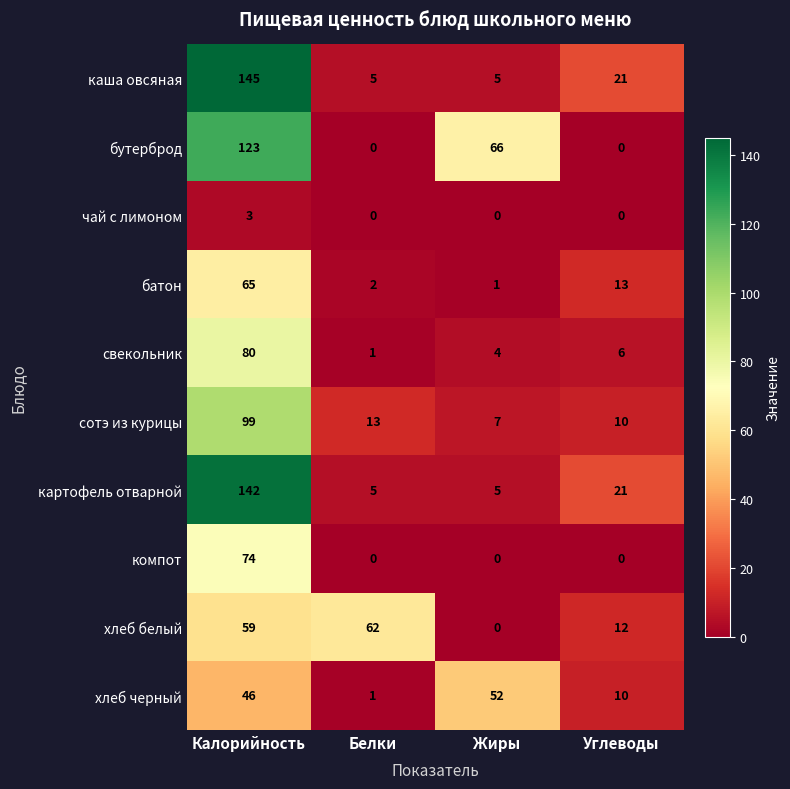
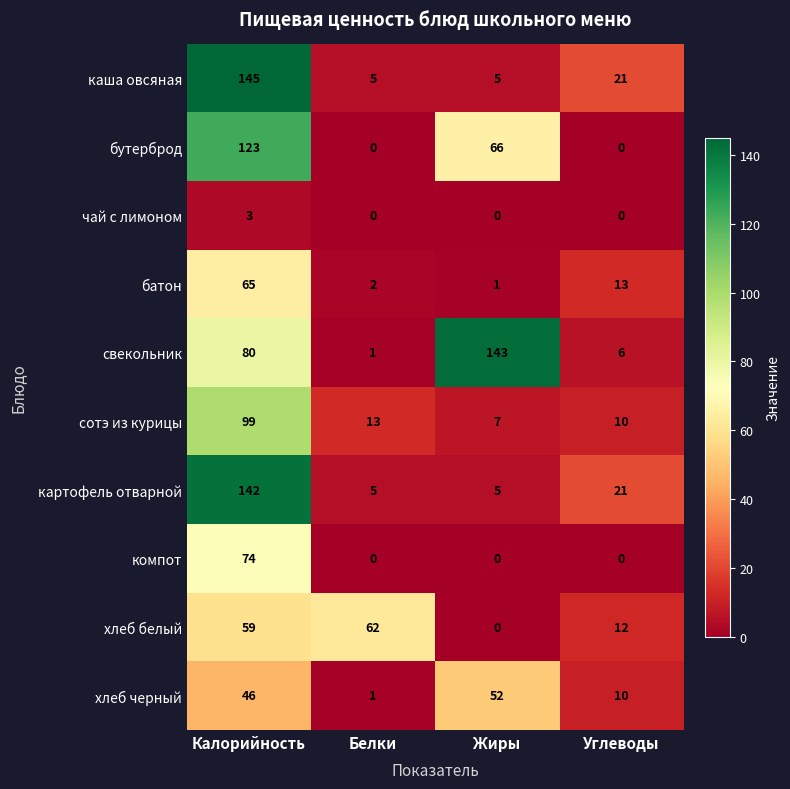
свекольник, Жиры: 4 -> 143
